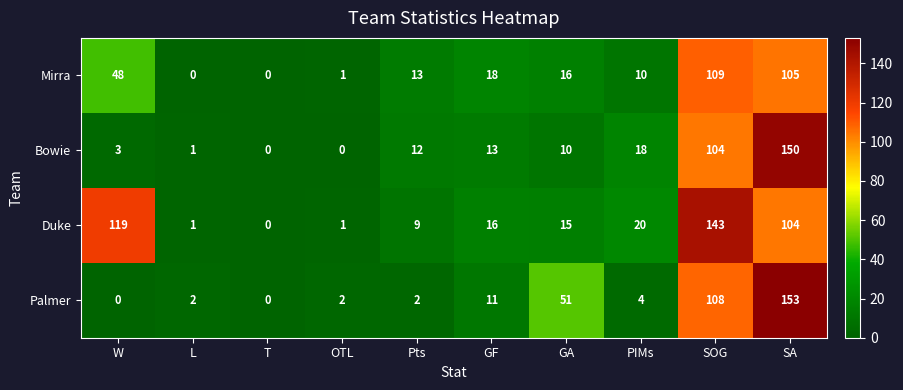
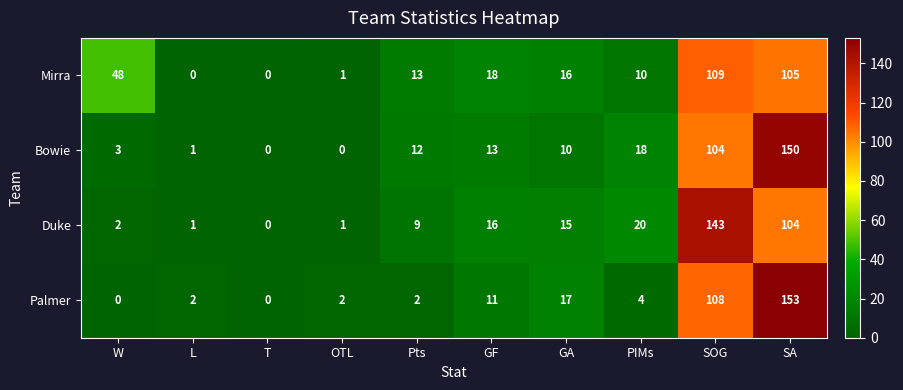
Duke, W: 119 -> 2
Palmer, GA: 51 -> 17
